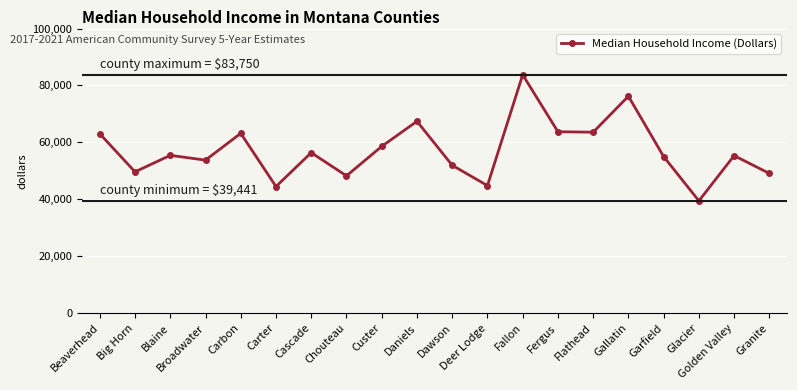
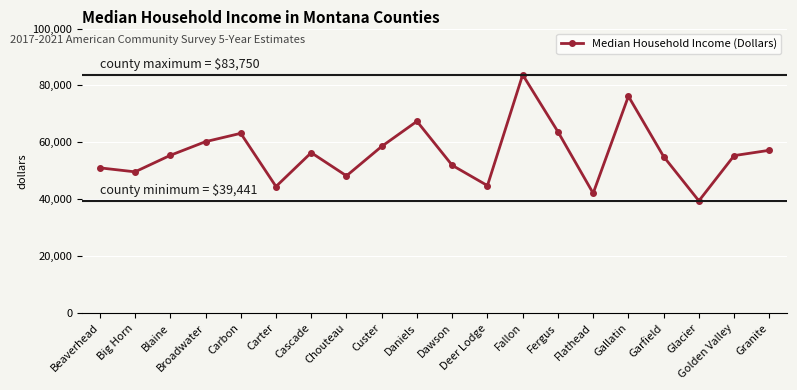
Beaverhead: 63,000 -> 51,000
Broadwater: 54,000 -> 60,000
Flathead: 64,000 -> 42,000
Granite: 49,000 -> 57,000
